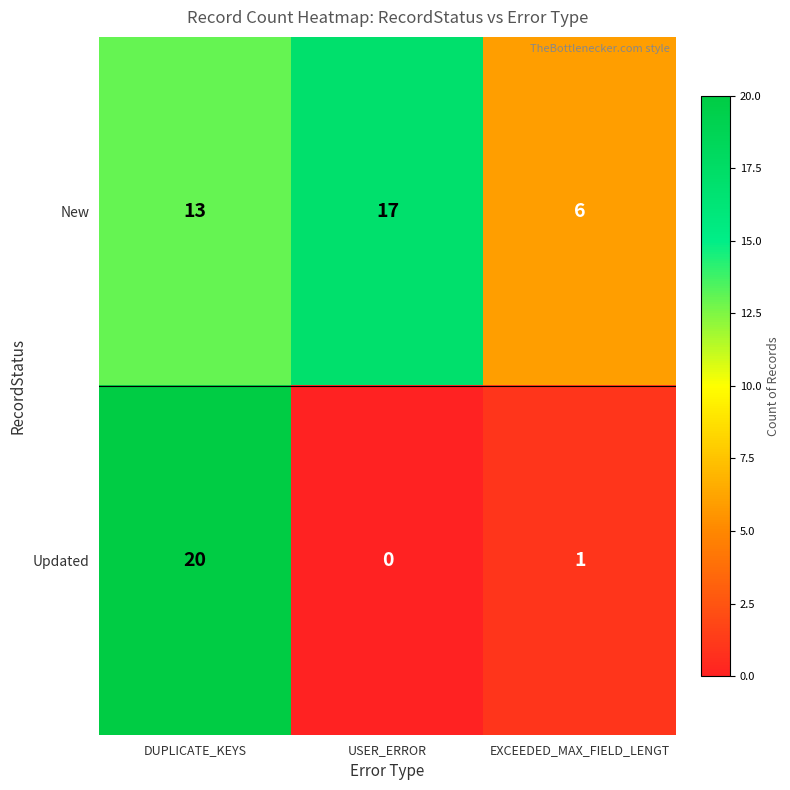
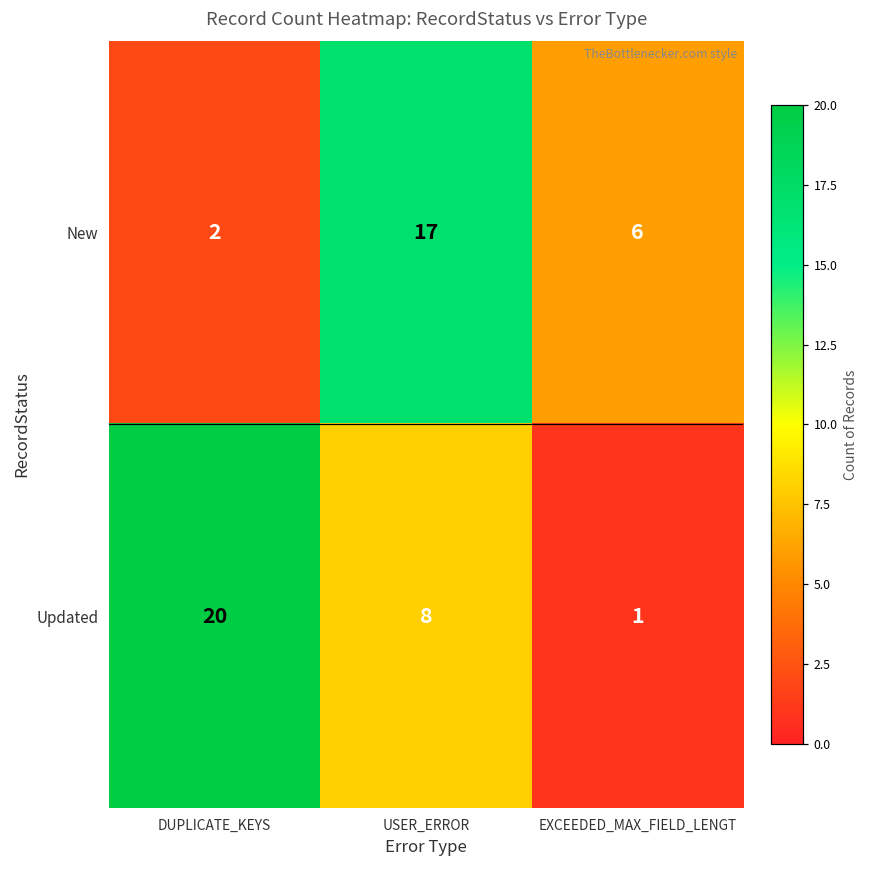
New, DUPLICATE_KEYS: 13 -> 2
Updated, USER_ERROR: 0 -> 8
